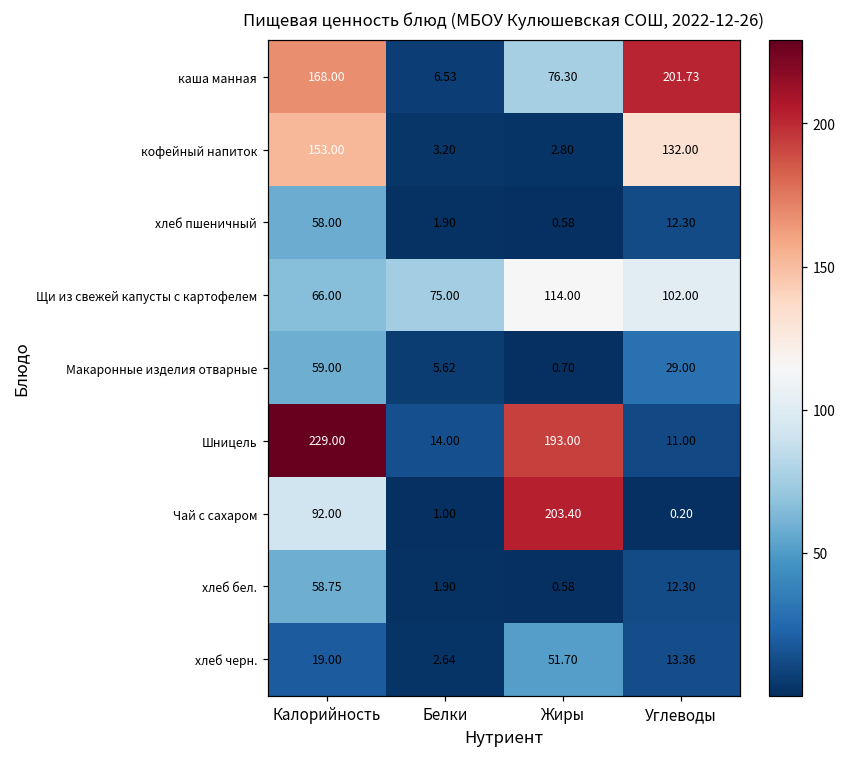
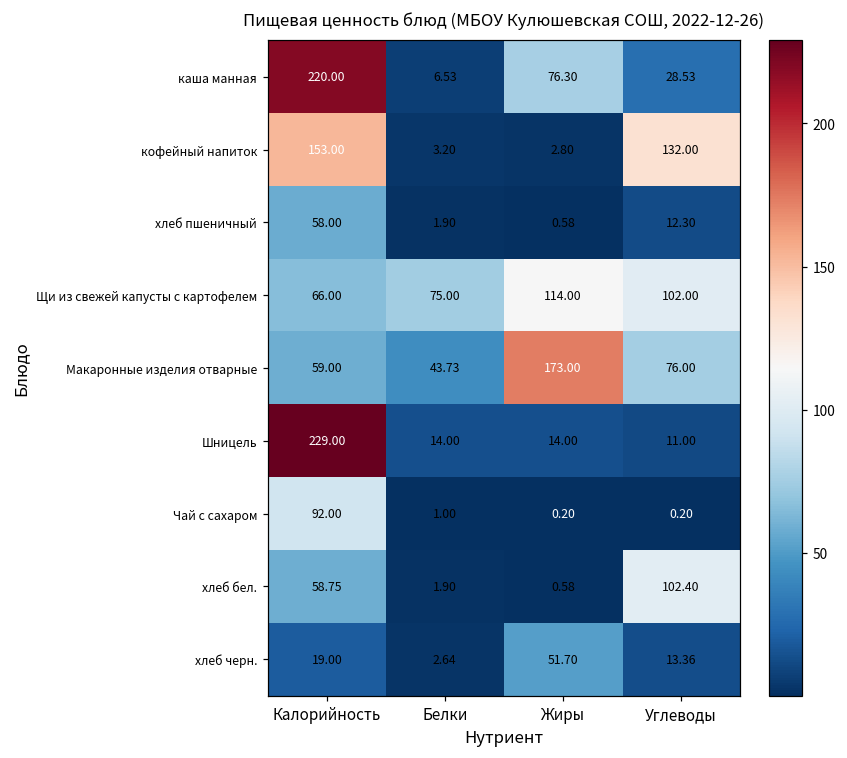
каша манная, Калорийность: 168.00 -> 220.00
каша манная, Углеводы: 201.73 -> 28.53
Макаронные изделия отварные, Белки: 5.62 -> 43.73
Макаронные изделия отварные, Жиры: 0.70 -> 173.00
Макаронные изделия отварные, Углеводы: 29.00 -> 76.00
Шницель, Жиры: 193.00 -> 14.00
Чай с сахаром, Жиры: 203.40 -> 0.20
хлеб бел., Углеводы: 12.30 -> 102.40
